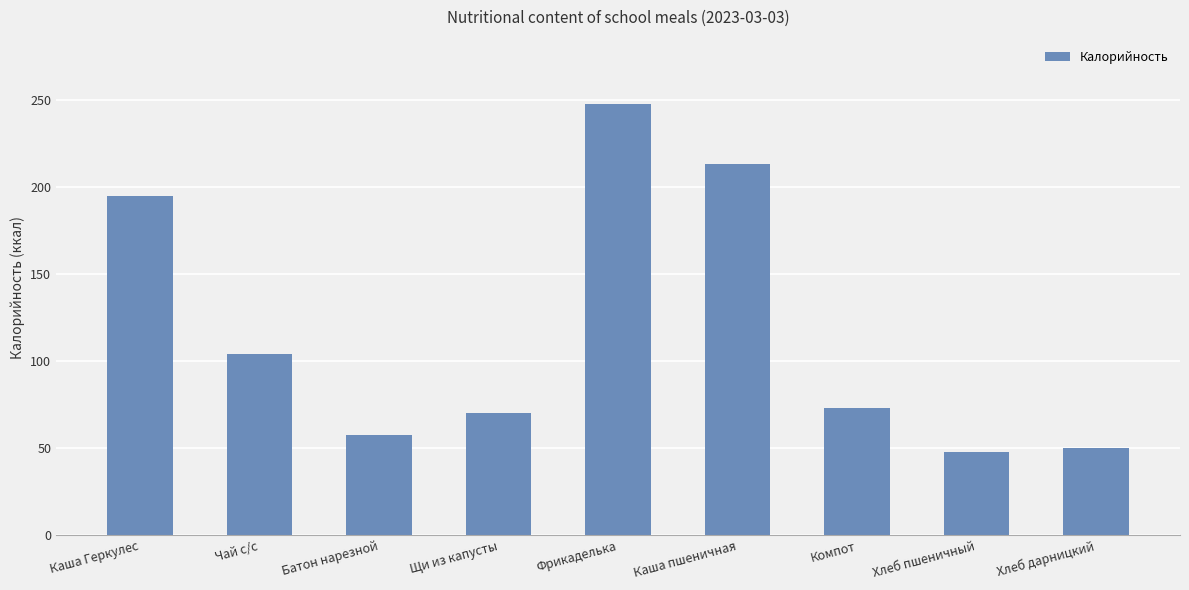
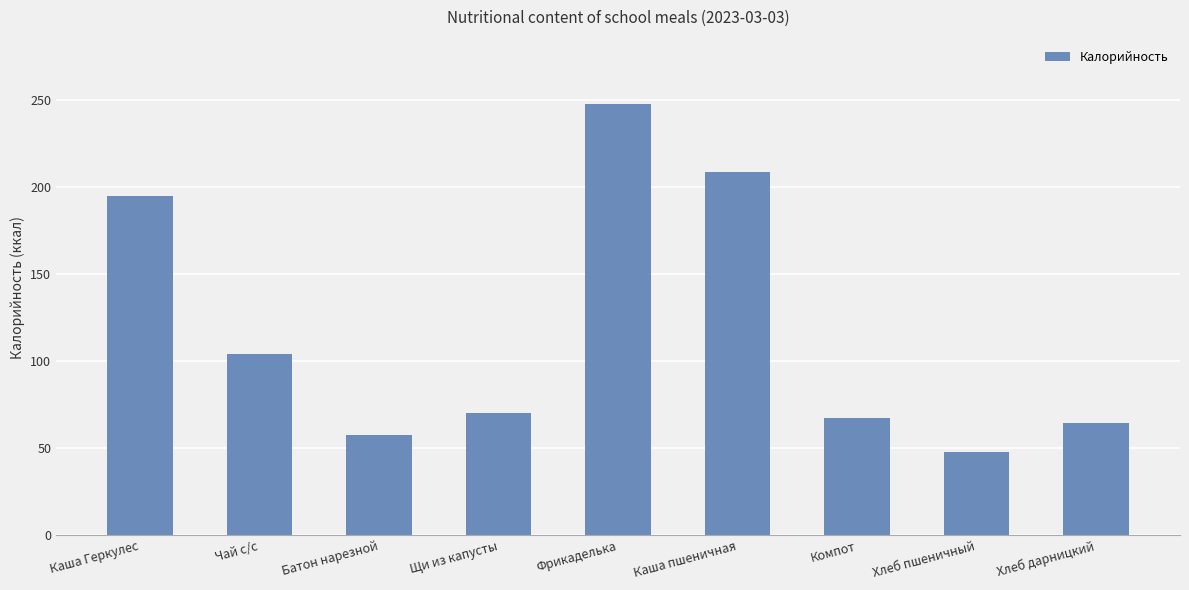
Каша пшеничная: 213 -> 208
Компот: 73 -> 67
Хлеб дарницкий: 50 -> 64
